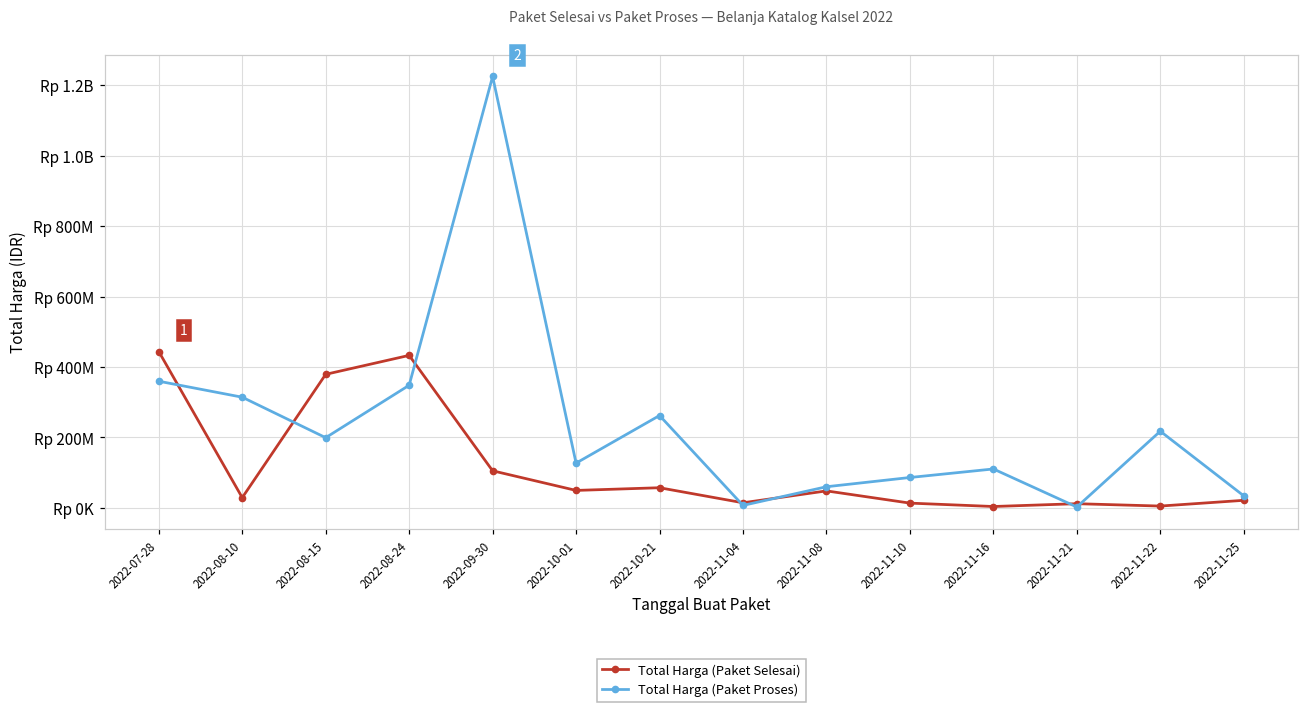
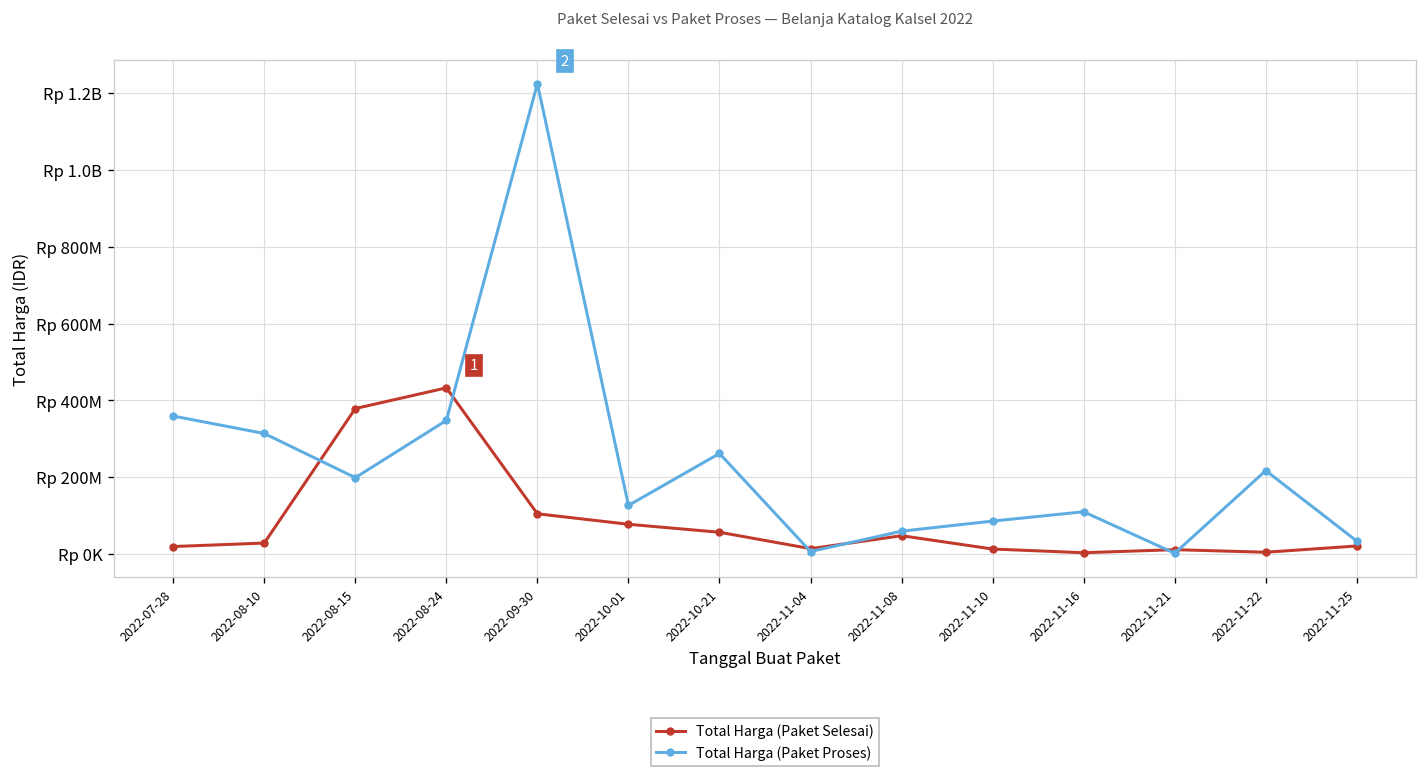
Total Harga (Paket Selesai), 2022-07-28: Rp 440000000 -> Rp 20000000
Total Harga (Paket Selesai), 2022-10-01: Rp 50000000 -> Rp 80000000
